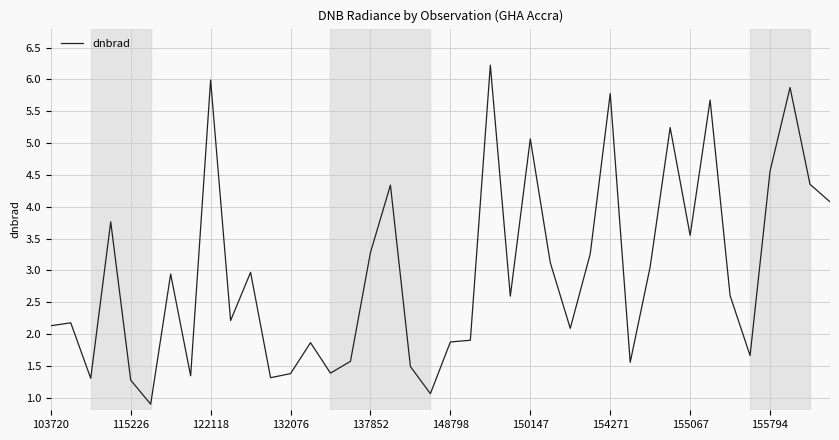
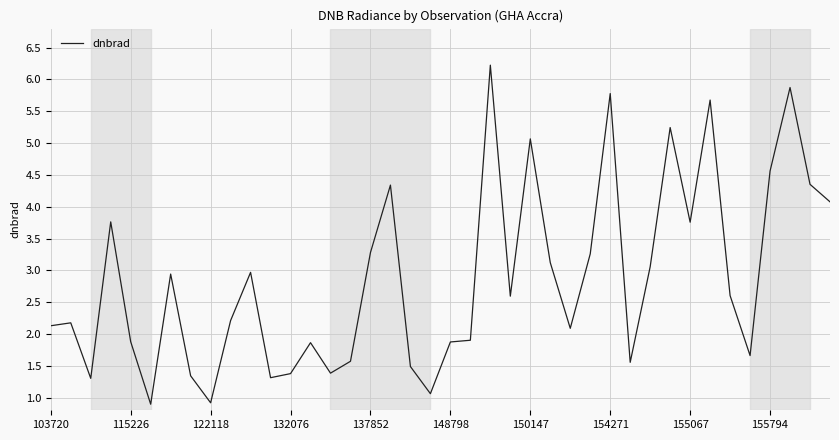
115226: 1.3 -> 1.9
122118: 6.0 -> 0.9
155067: 3.6 -> 3.8
